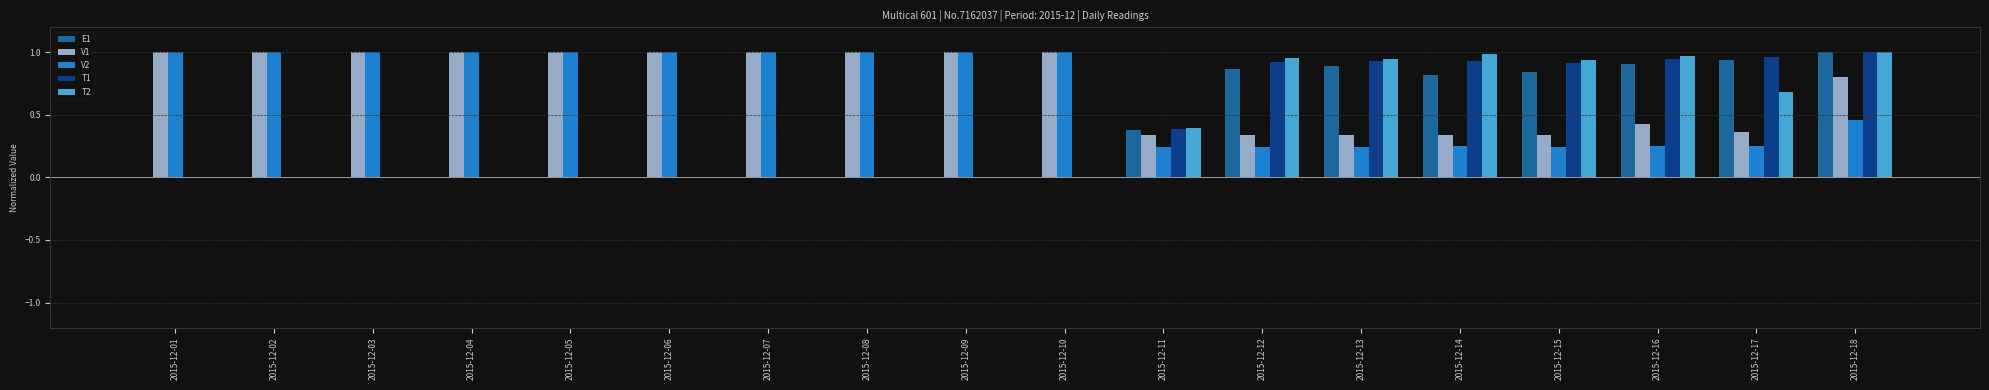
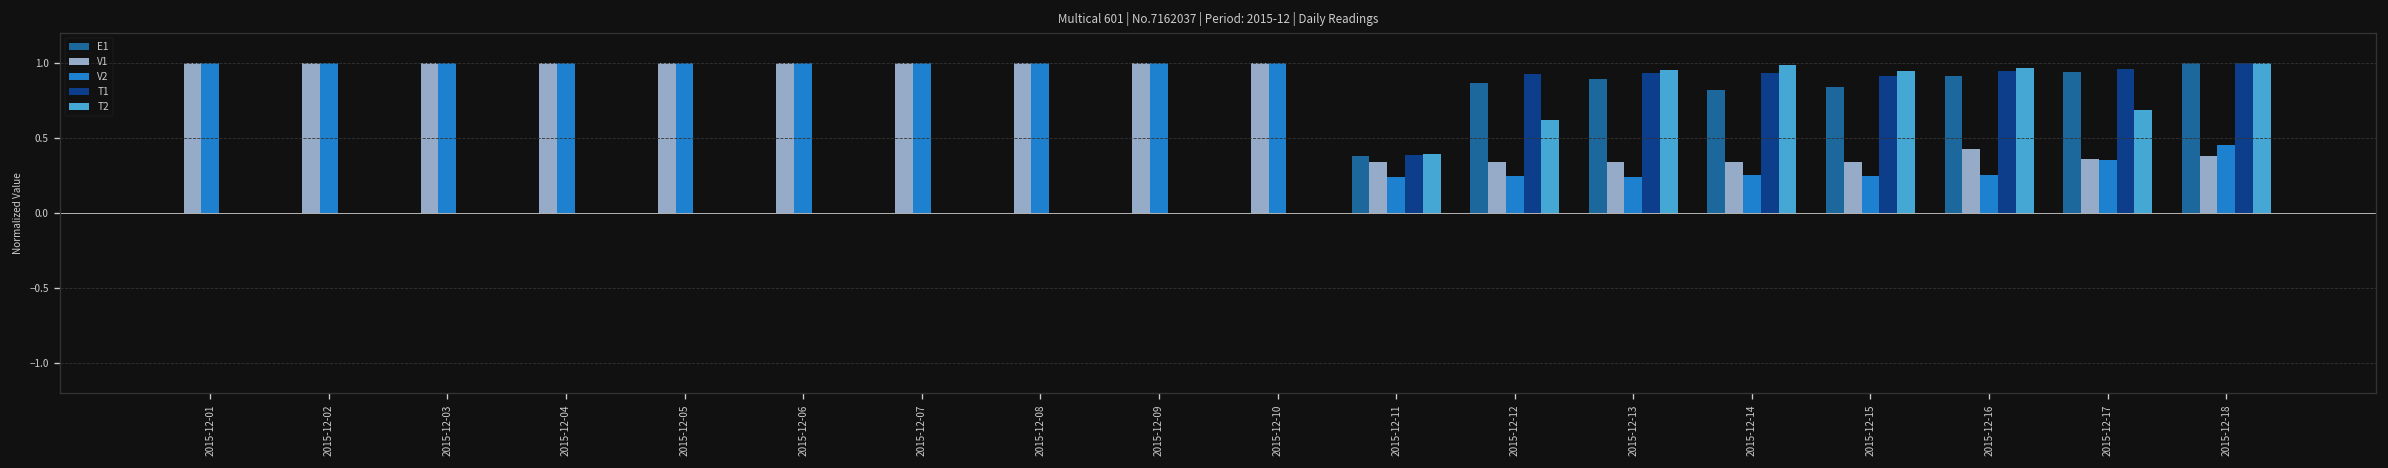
T2, 2015-12-12: 0.96 -> 0.62
V2, 2015-12-17: 0.25 -> 0.35
V1, 2015-12-18: 0.80 -> 0.38
